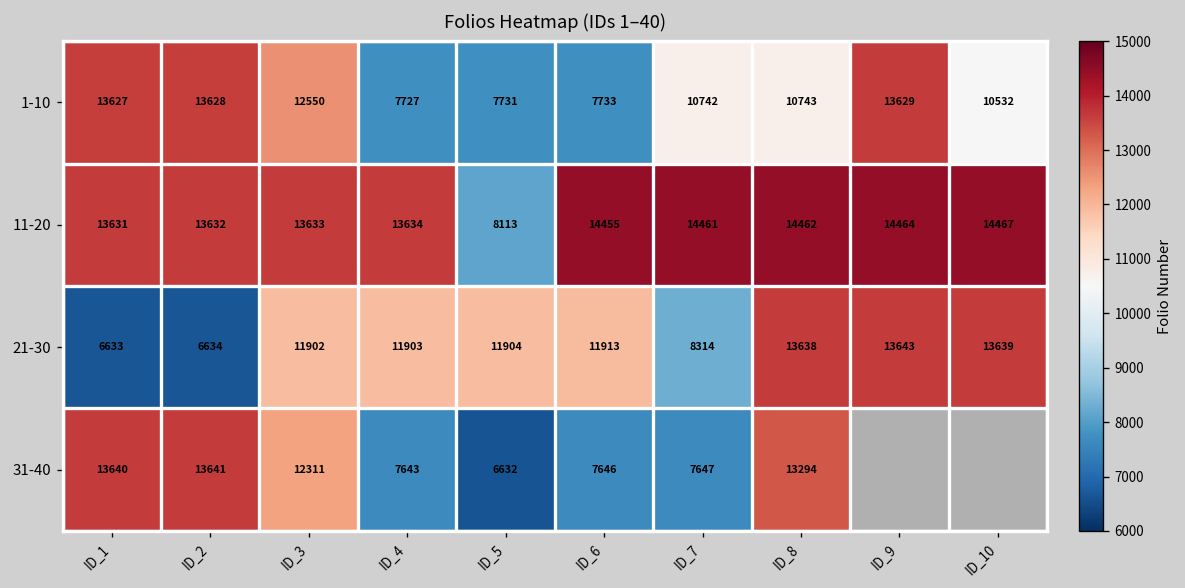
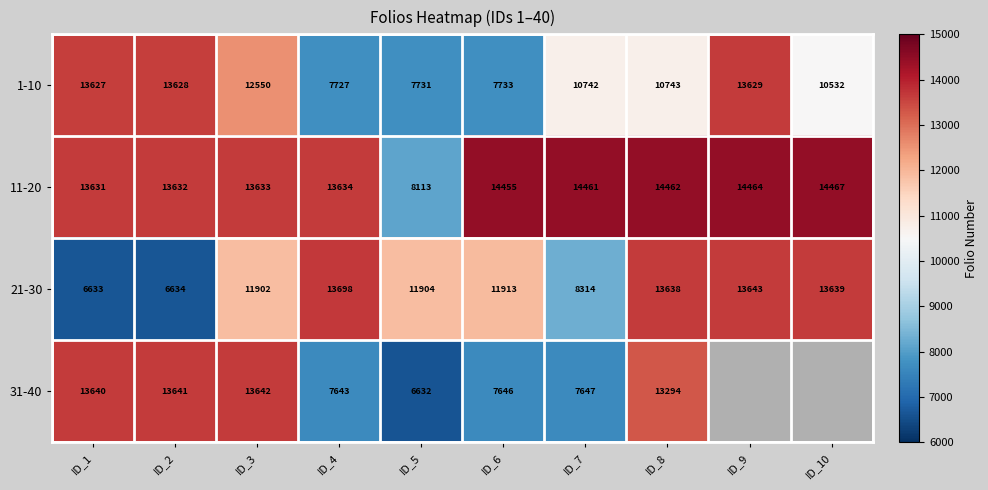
21-30, ID_4: 11903 -> 13698
31-40, ID_3: 12311 -> 13642
